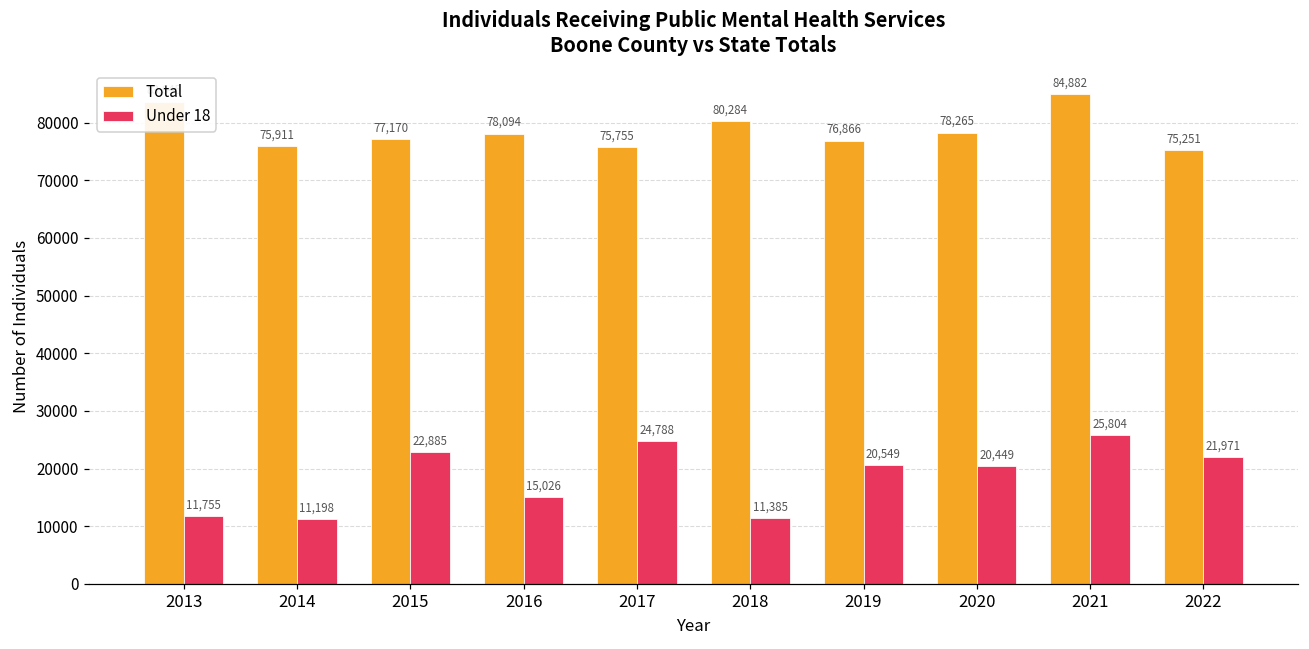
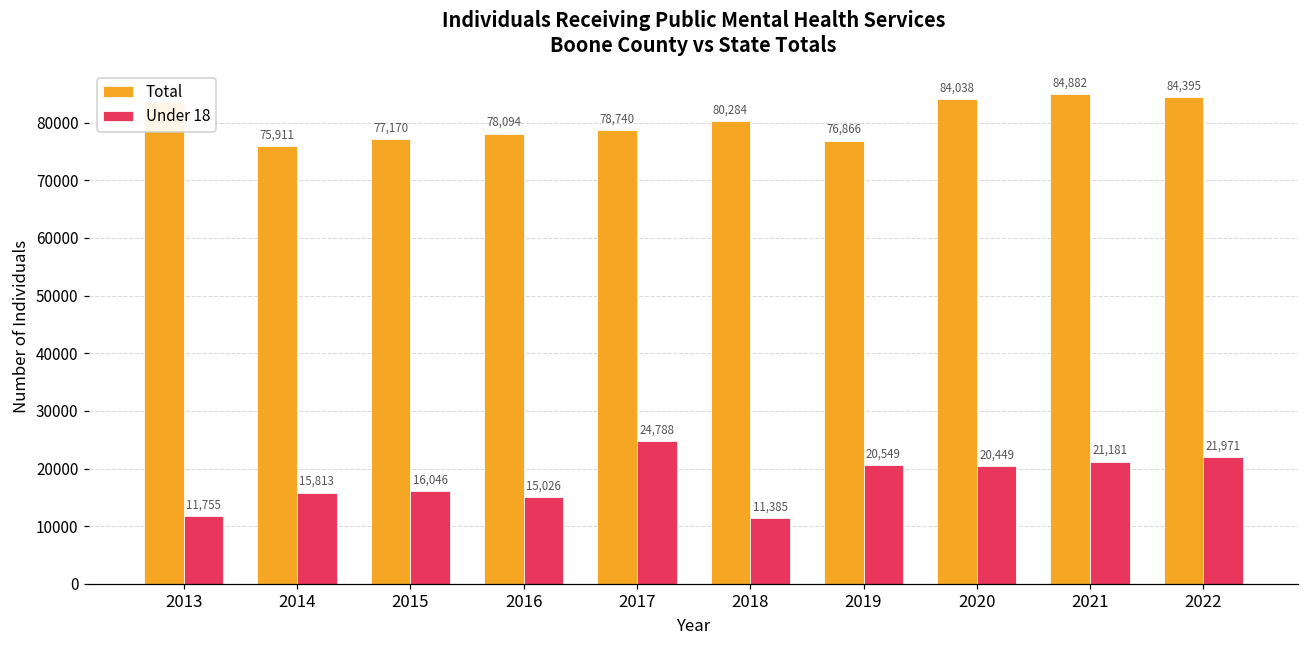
Under 18, 2014: 11,198 -> 15,813
Under 18, 2015: 22,885 -> 16,046
Total, 2017: 75,755 -> 78,740
Total, 2020: 78,265 -> 84,038
Under 18, 2021: 25,804 -> 21,181
Total, 2022: 75,251 -> 84,395
